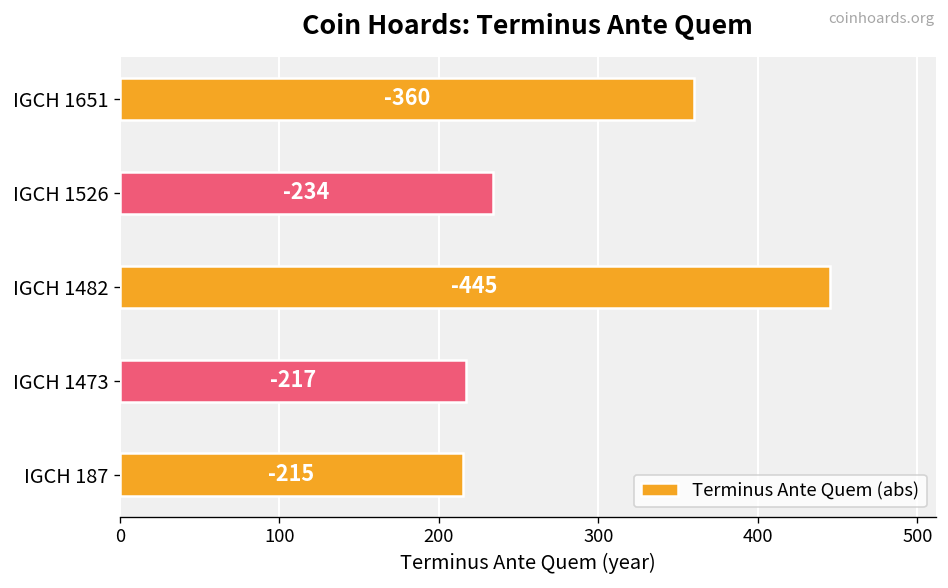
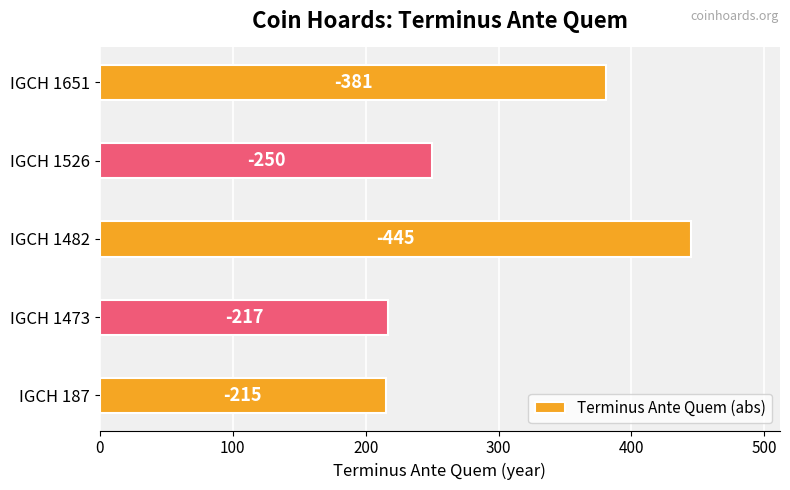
IGCH 1651: -360 -> -381
IGCH 1526: -234 -> -250
